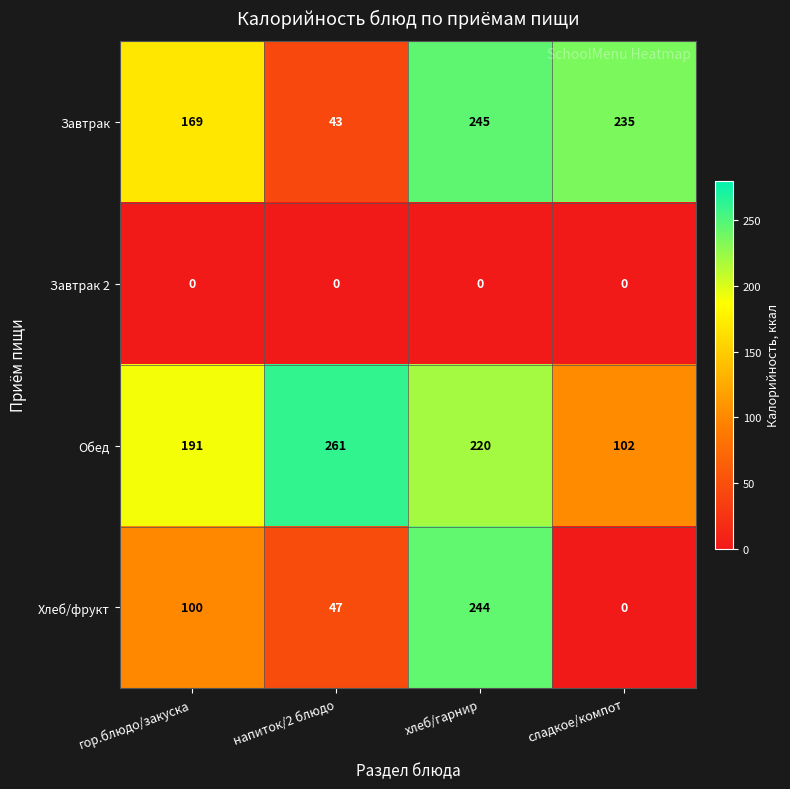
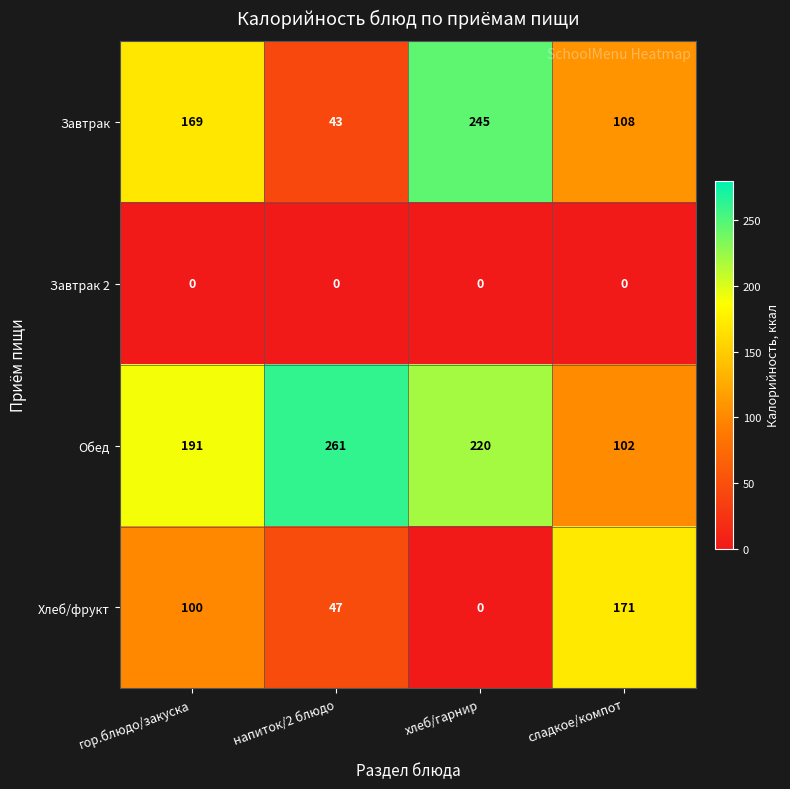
Завтрак, сладкое/компот: 235 -> 108
Хлеб/фрукт, хлеб/гарнир: 244 -> 0
Хлеб/фрукт, сладкое/компот: 0 -> 171
